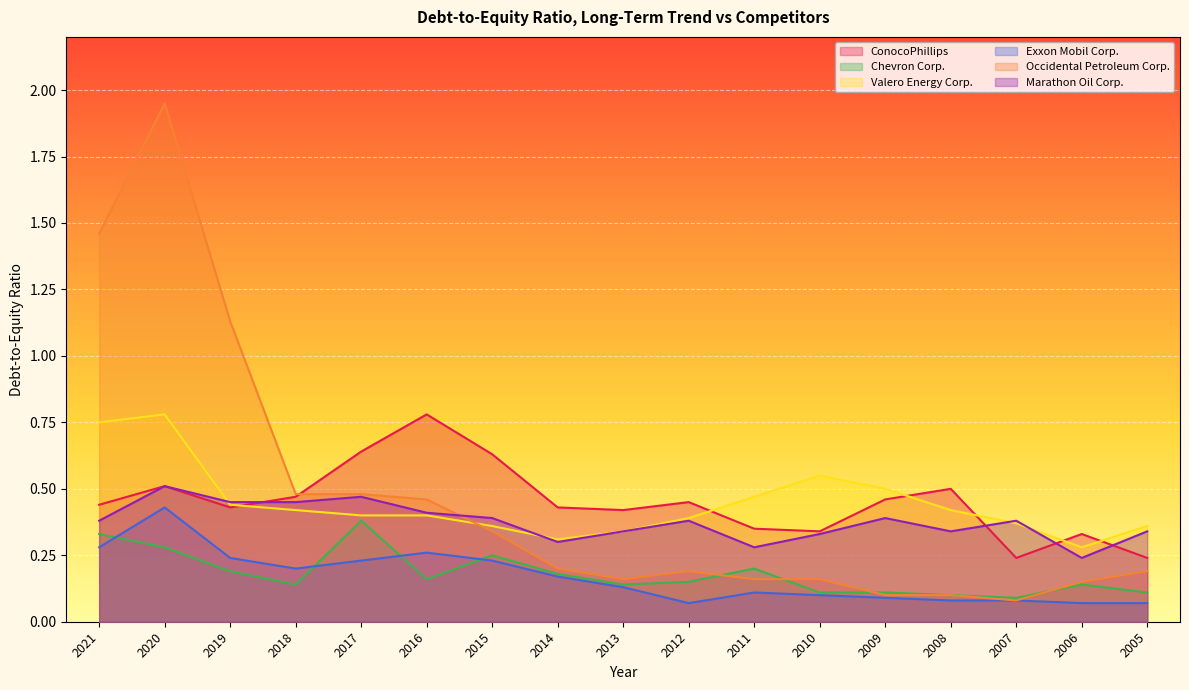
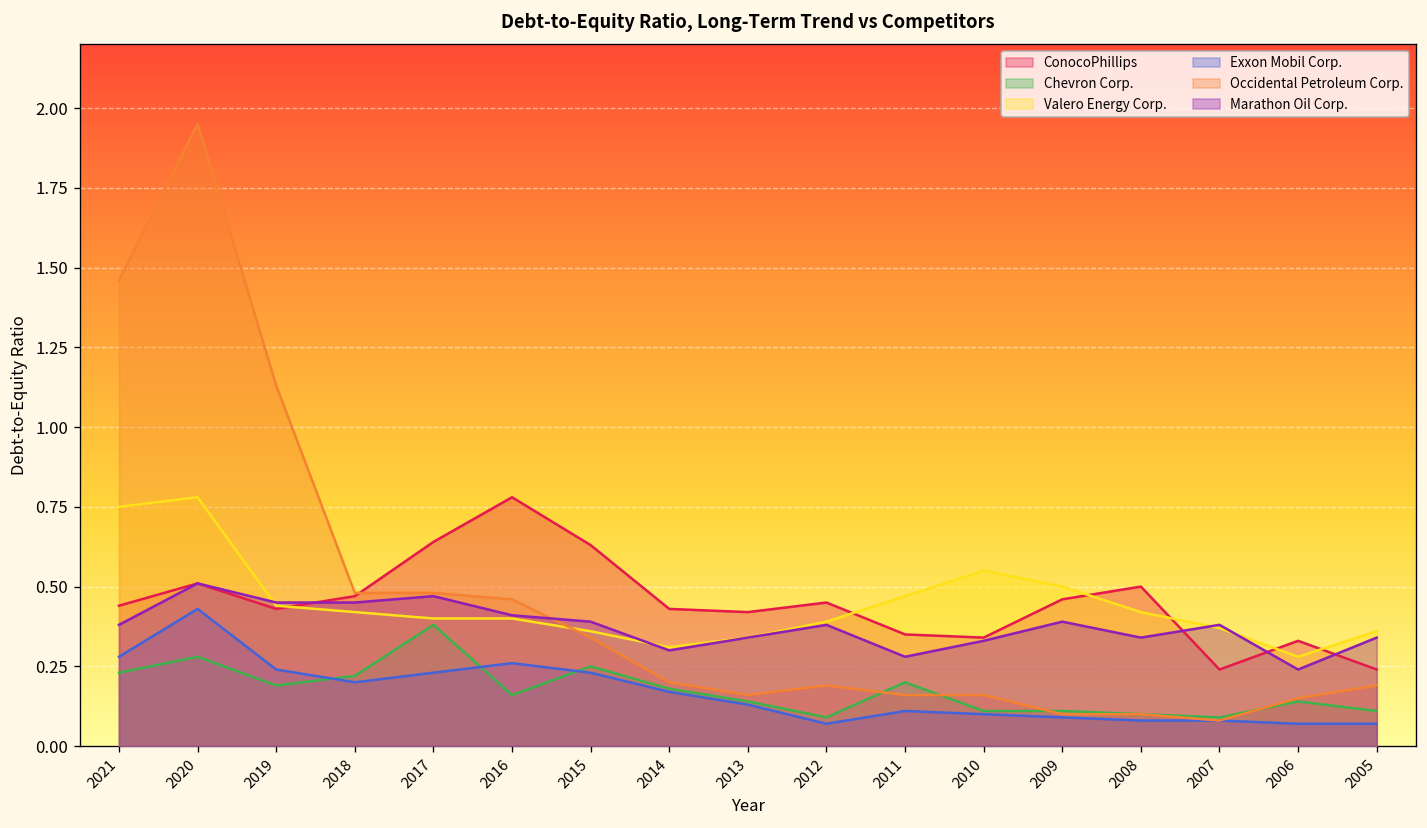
Chevron Corp., 2021: 0.33 -> 0.23
Chevron Corp., 2018: 0.14 -> 0.22
Chevron Corp., 2012: 0.15 -> 0.09
